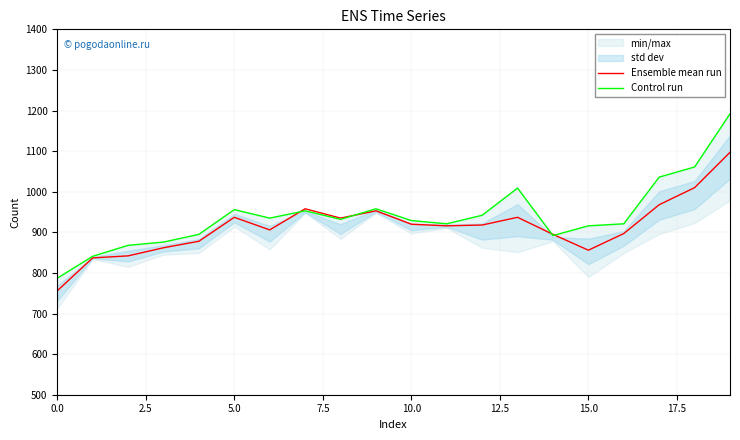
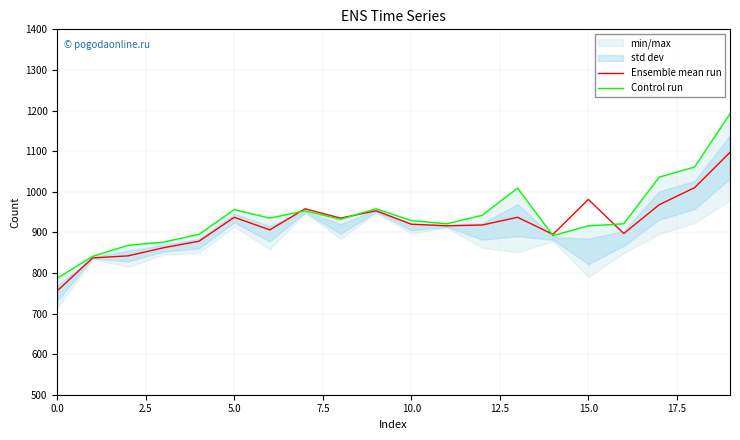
Ensemble mean run, 15.0: 860 -> 980
